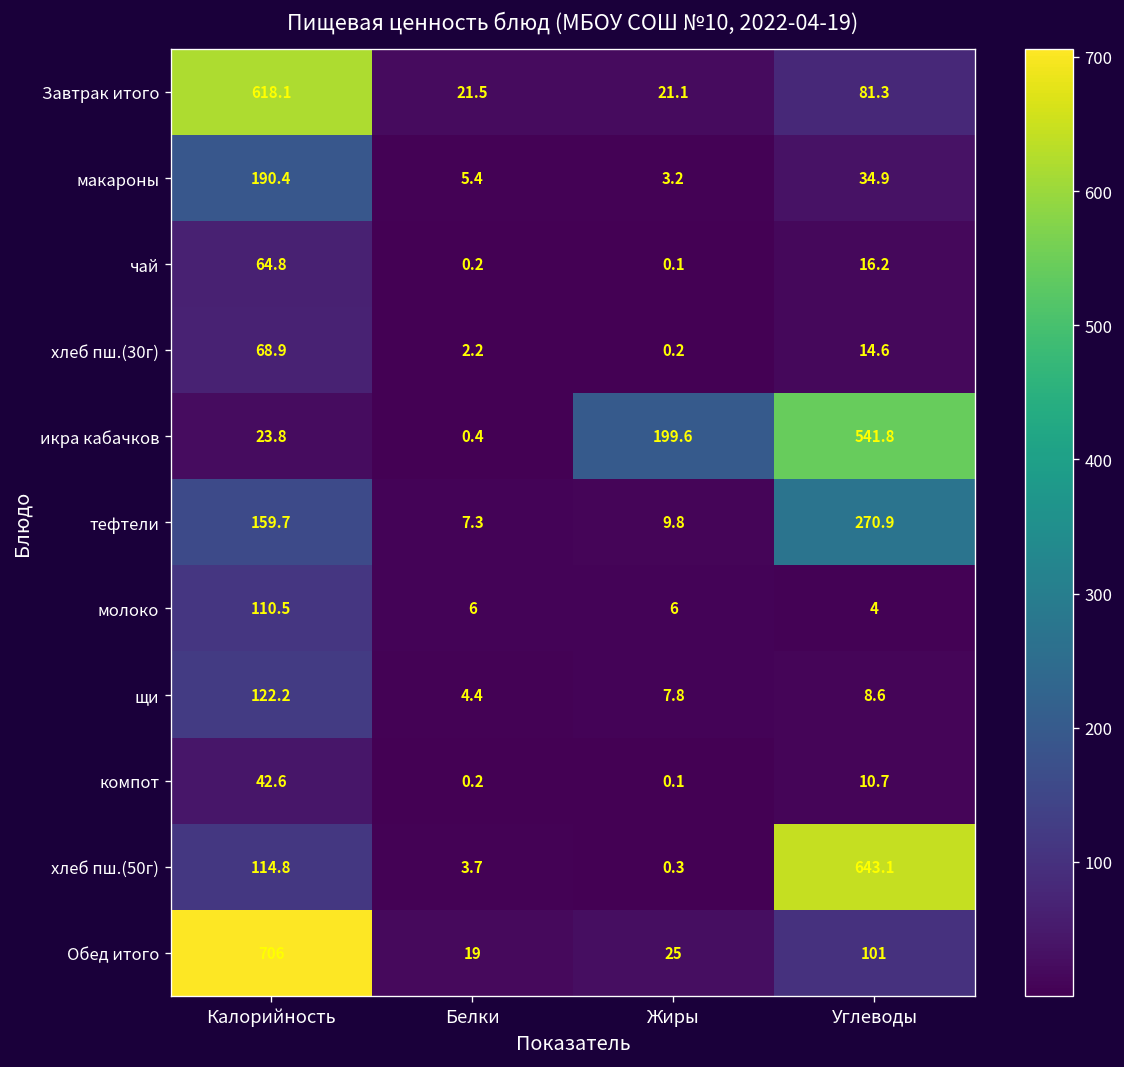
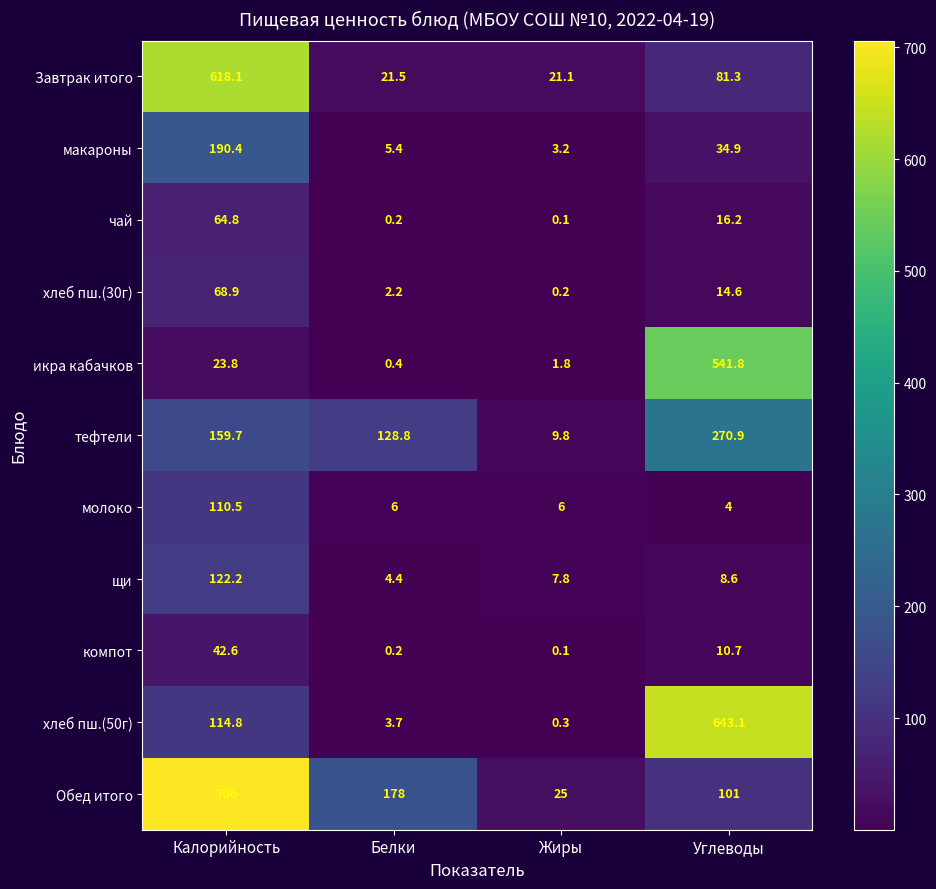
икра кабачков, Жиры: 199.6 -> 1.8
тефтели, Белки: 7.3 -> 128.8
Обед итого, Белки: 19 -> 178
